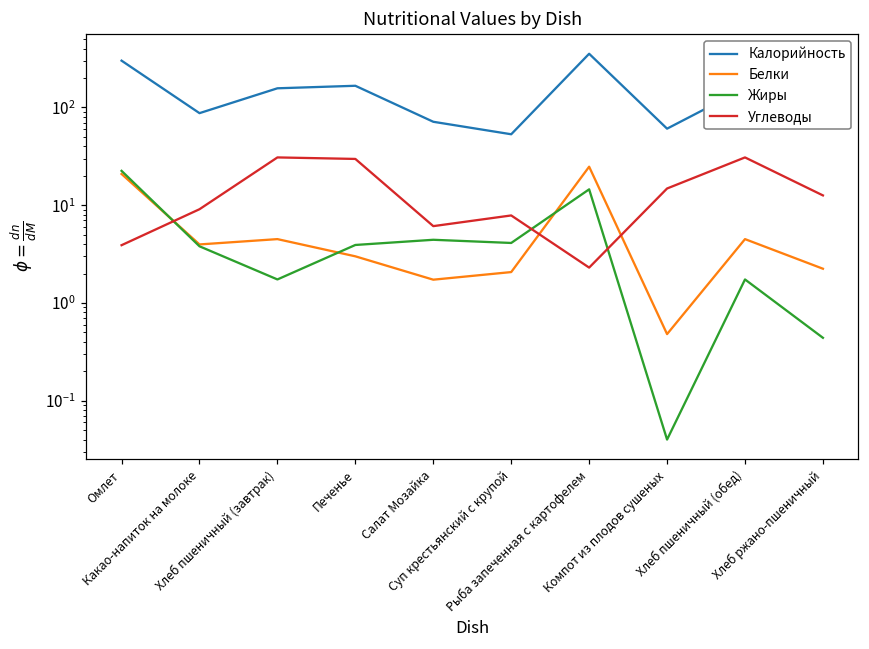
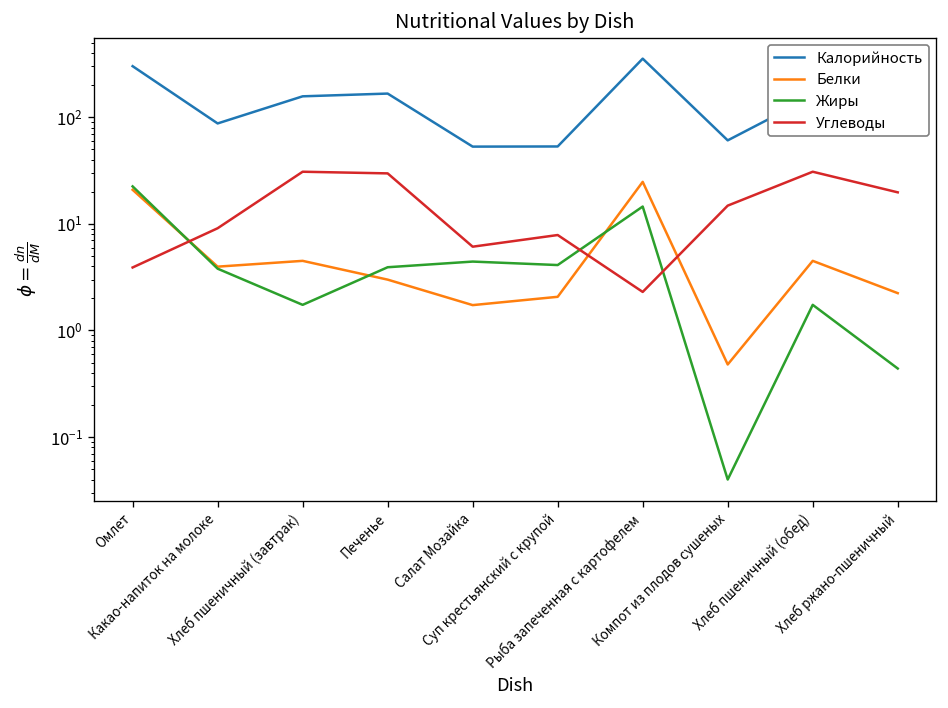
Калорийность, Салат Мозайка: 70 -> 50
Углеводы, Хлеб ржано-пшеничный: 13 -> 20
